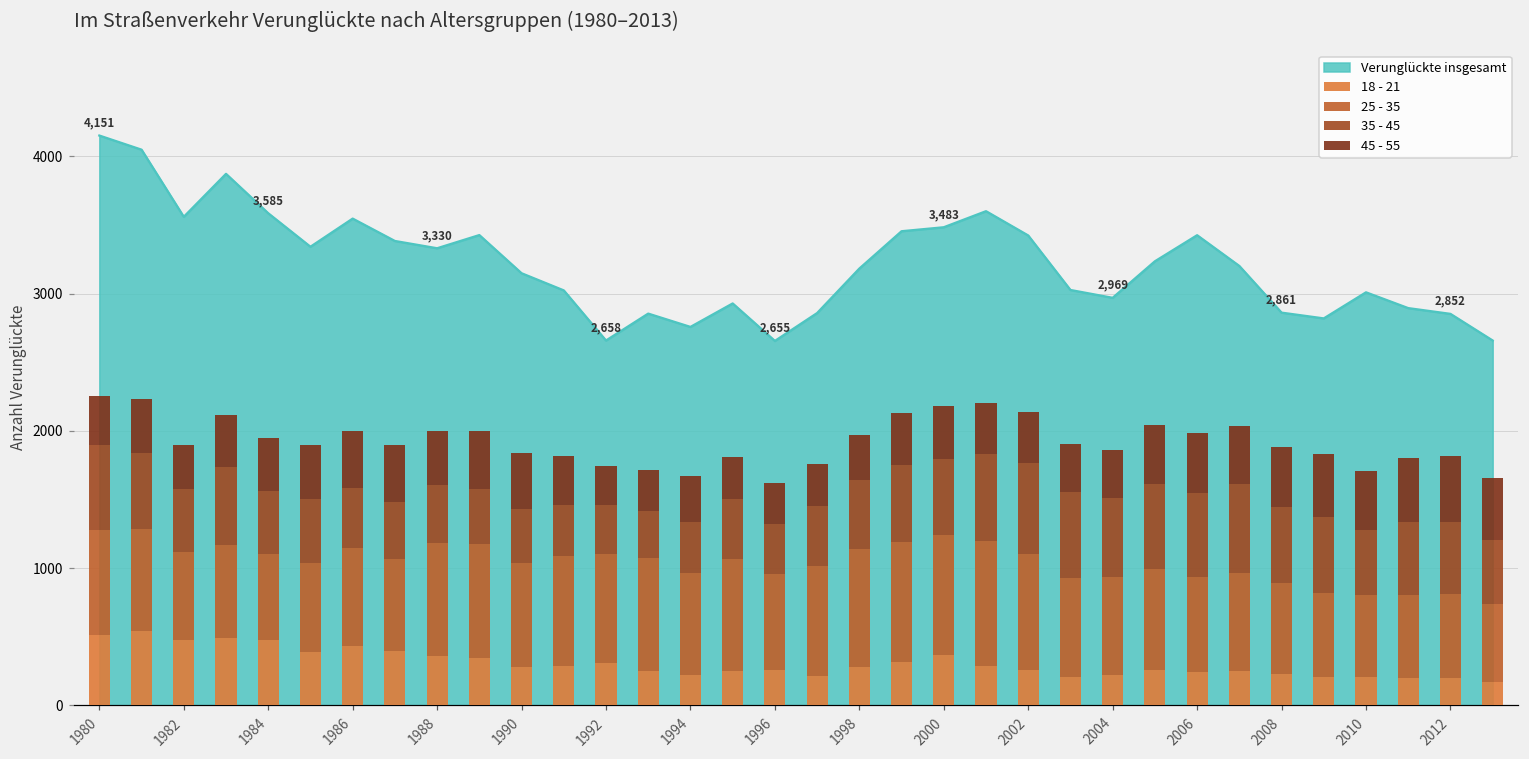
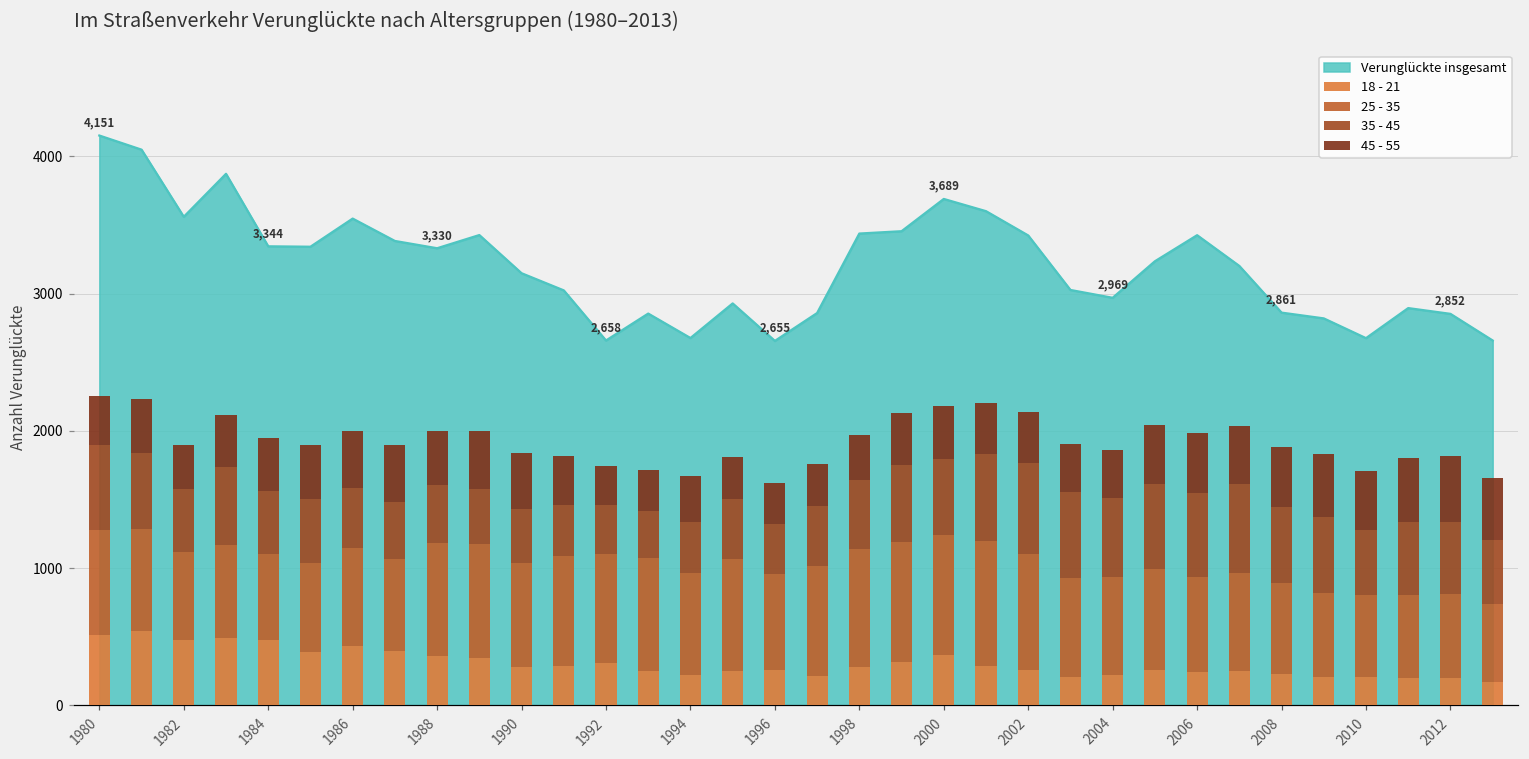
Verunglückte insgesamt, 1984: 3,585 -> 3,344
Verunglückte insgesamt, 1994: 2760 -> 2680
Verunglückte insgesamt, 1998: 3180 -> 3440
Verunglückte insgesamt, 2000: 3,483 -> 3,689
Verunglückte insgesamt, 2010: 3010 -> 2680
